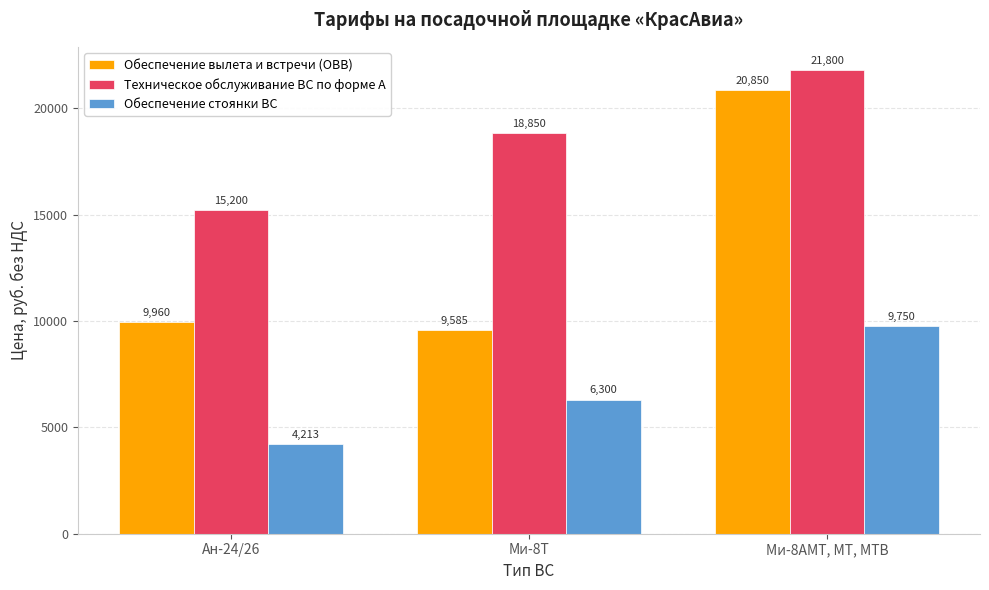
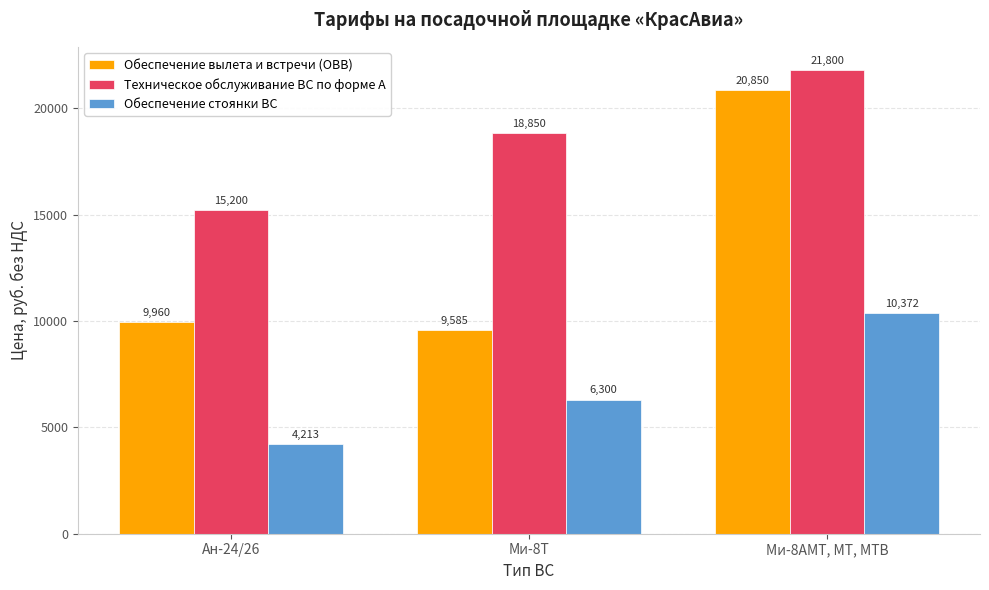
Обеспечение стоянки ВС, Ми-8АМТ, МТ, МТВ: 9,750 -> 10,372
